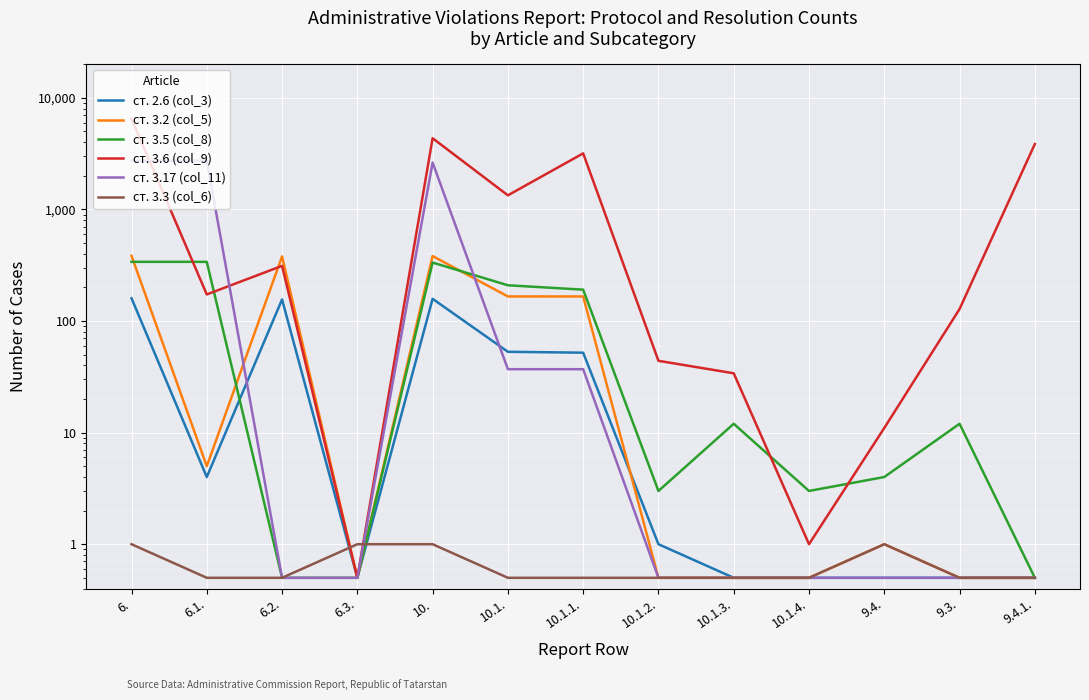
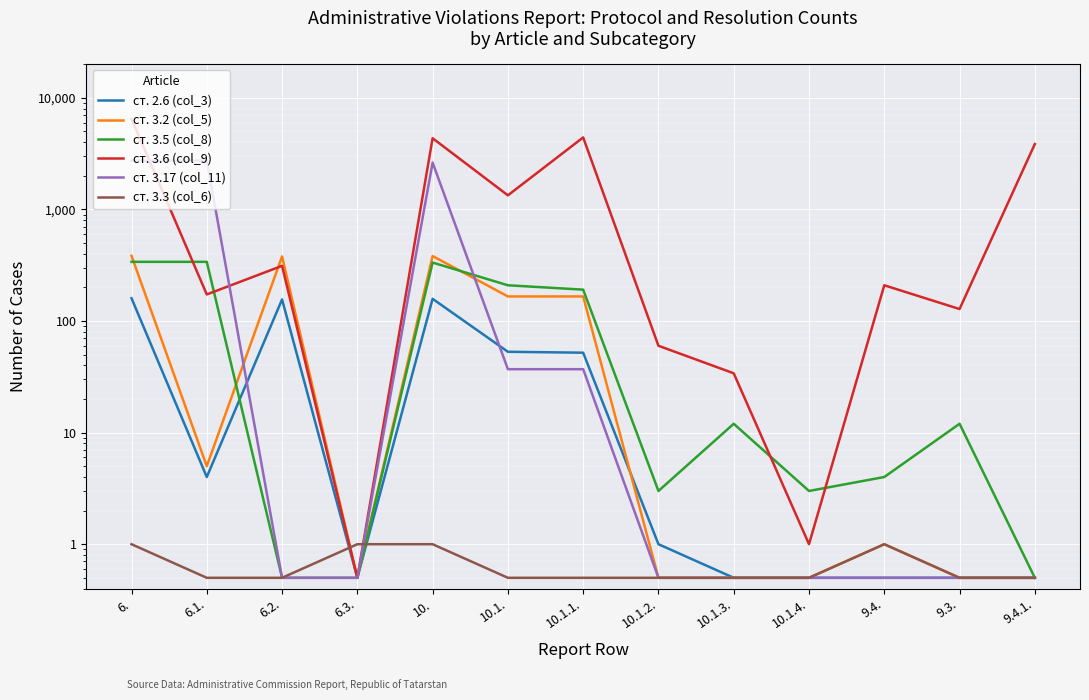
ст. 3.6 (col_9), 10.1.1.: 3,200 -> 4,400
ст. 3.6 (col_9), 10.1.2.: 44 -> 60
ст. 3.6 (col_9), 9.4.: 11 -> 210
